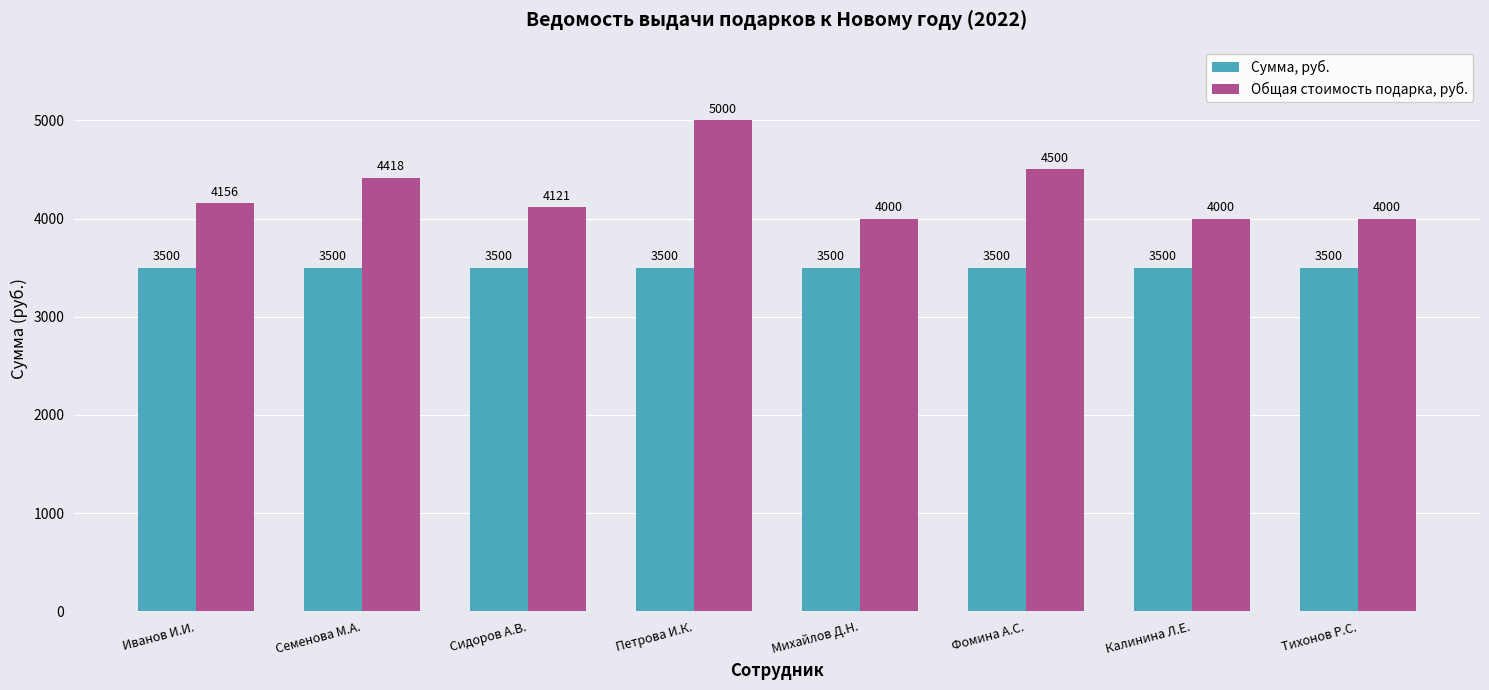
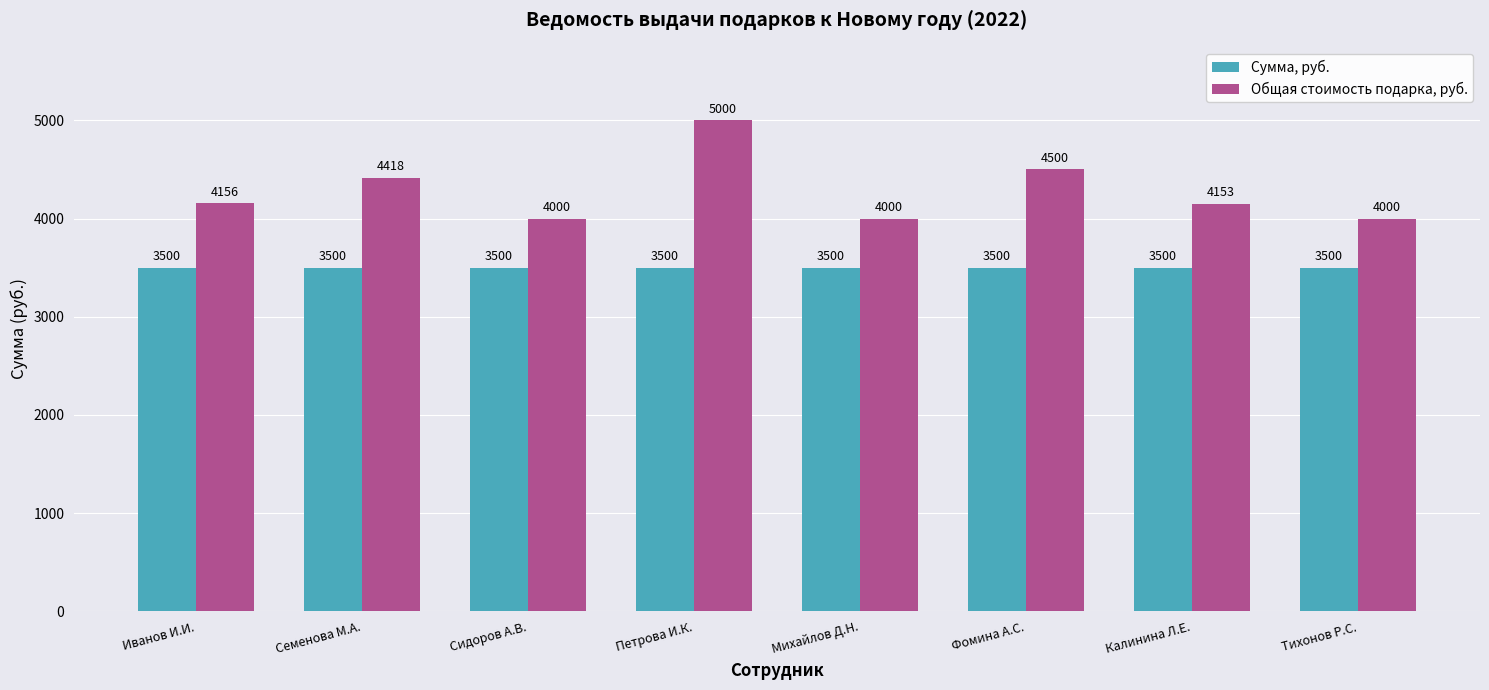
Общая стоимость подарка, руб., Сидоров А.В.: 4121 -> 4000
Общая стоимость подарка, руб., Калинина Л.Е.: 4000 -> 4153
